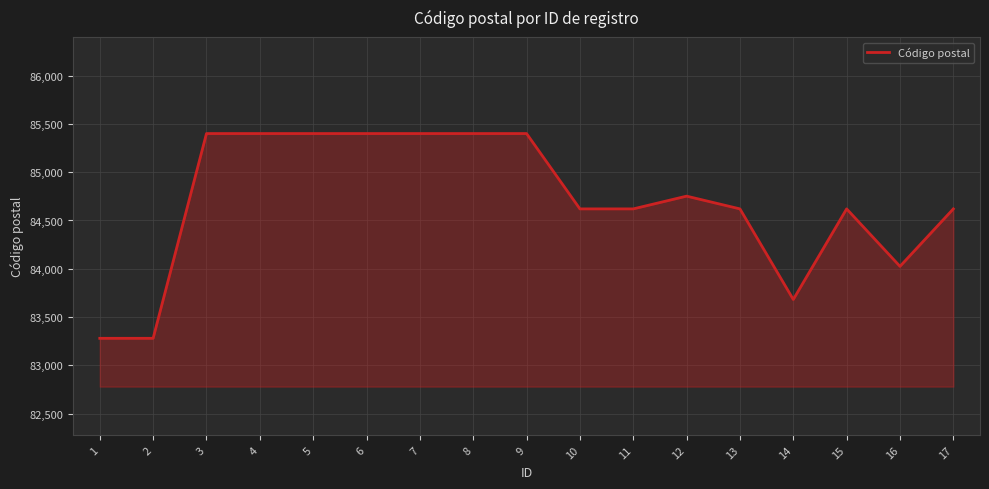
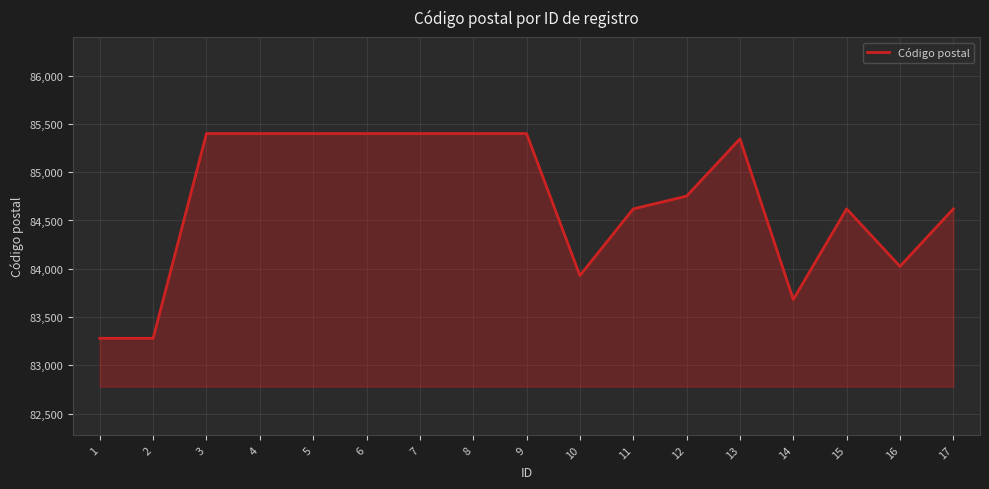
10: 84,600 -> 83,900
13: 84,600 -> 85,300
